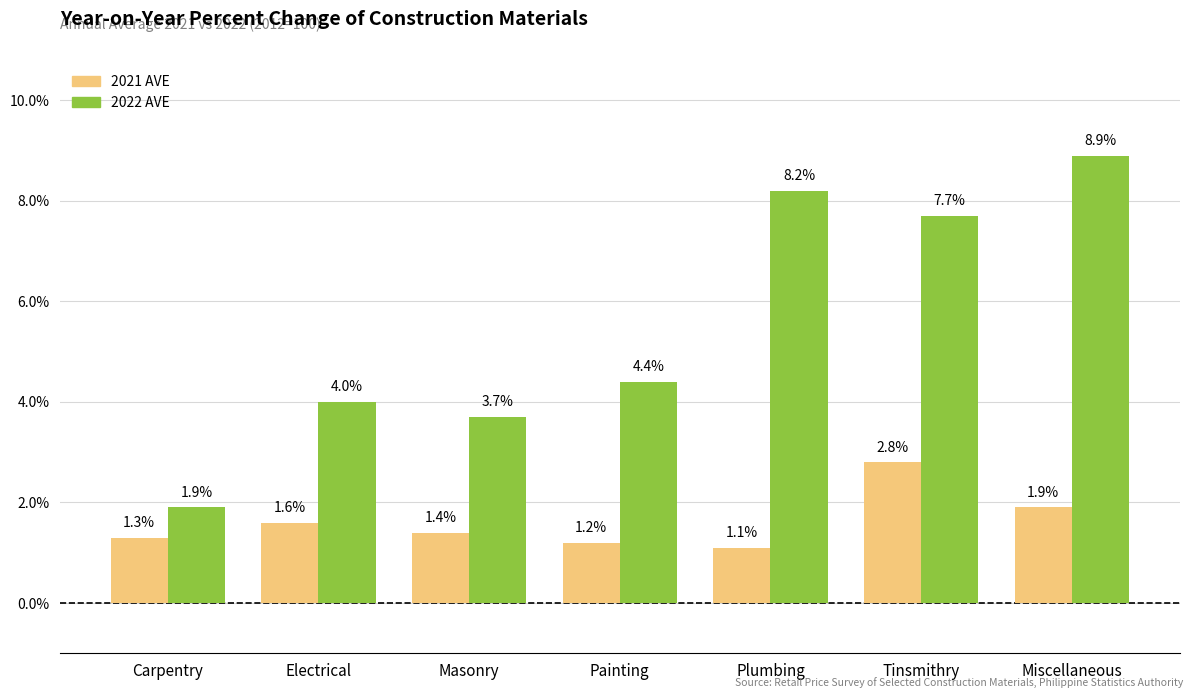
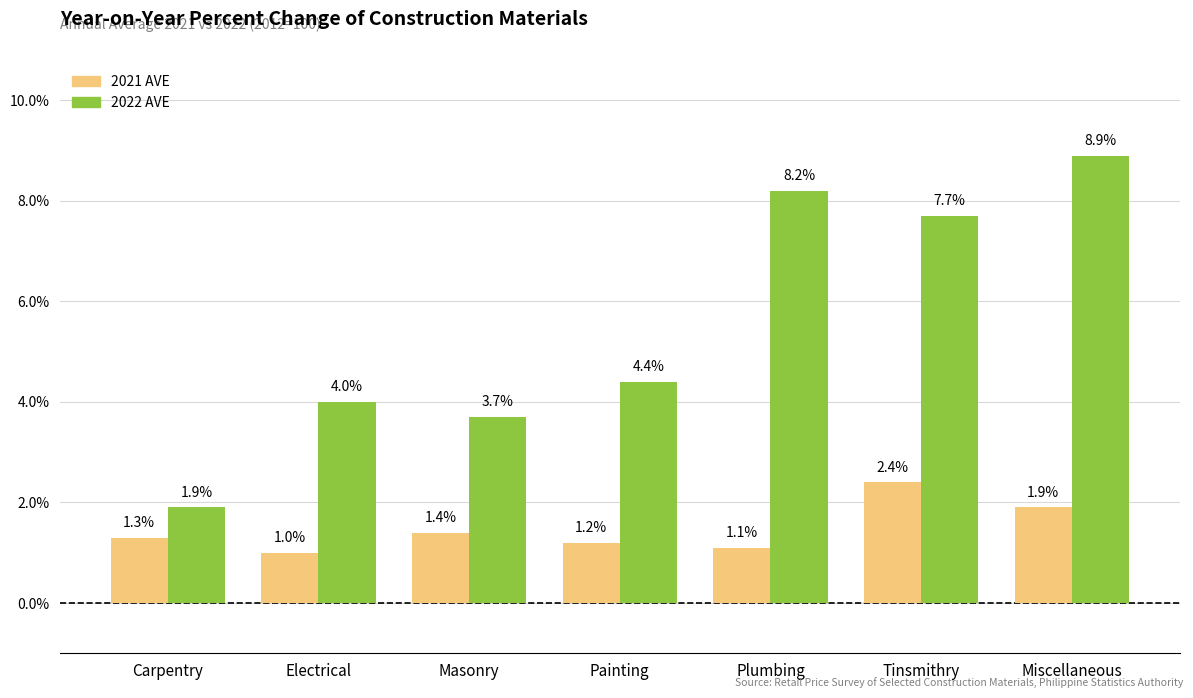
2021 AVE, Electrical: 1.6% -> 1.0%
2021 AVE, Tinsmithry: 2.8% -> 2.4%
